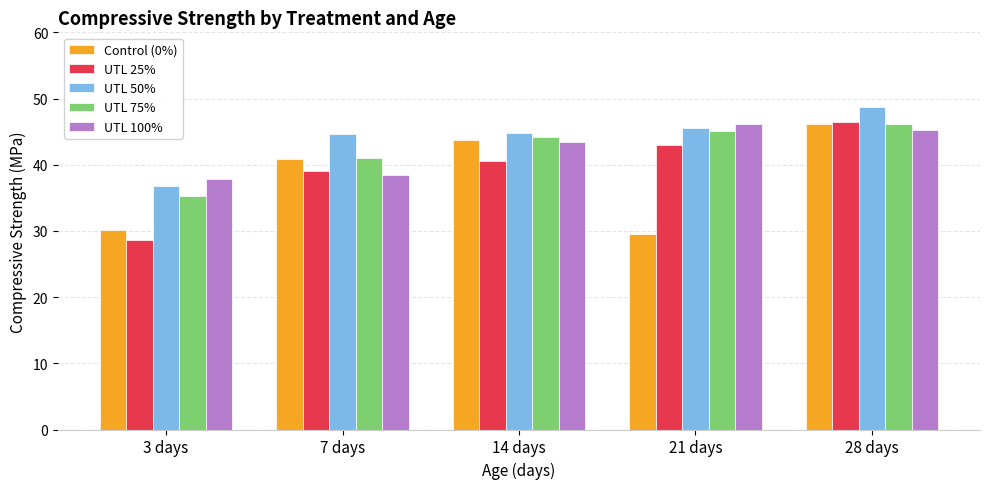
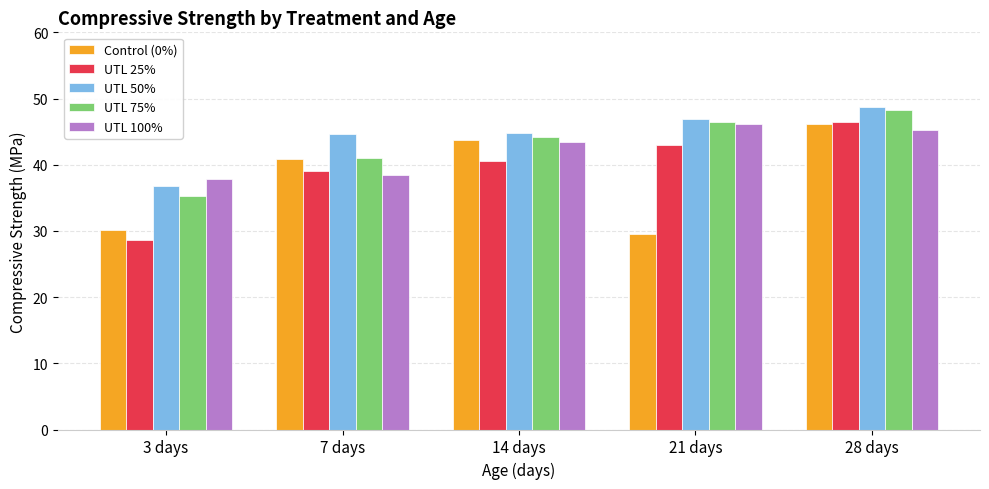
UTL 50%, 21 days: 46 -> 47
UTL 75%, 21 days: 45 -> 47
UTL 75%, 28 days: 46 -> 48
